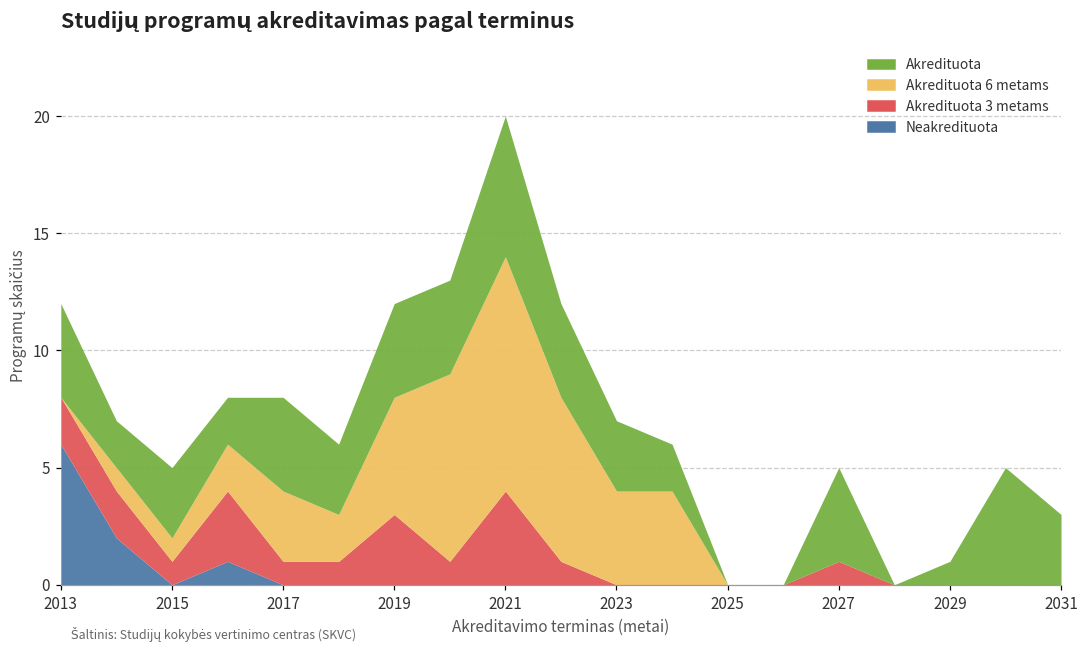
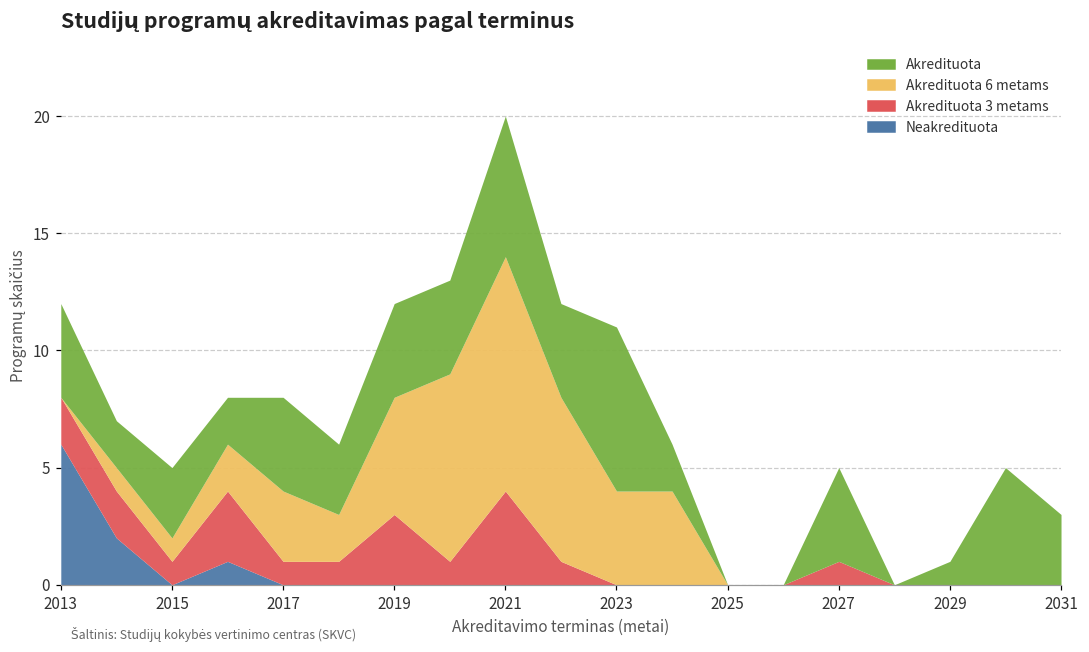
Akredituota, 2023: 3 -> 7
